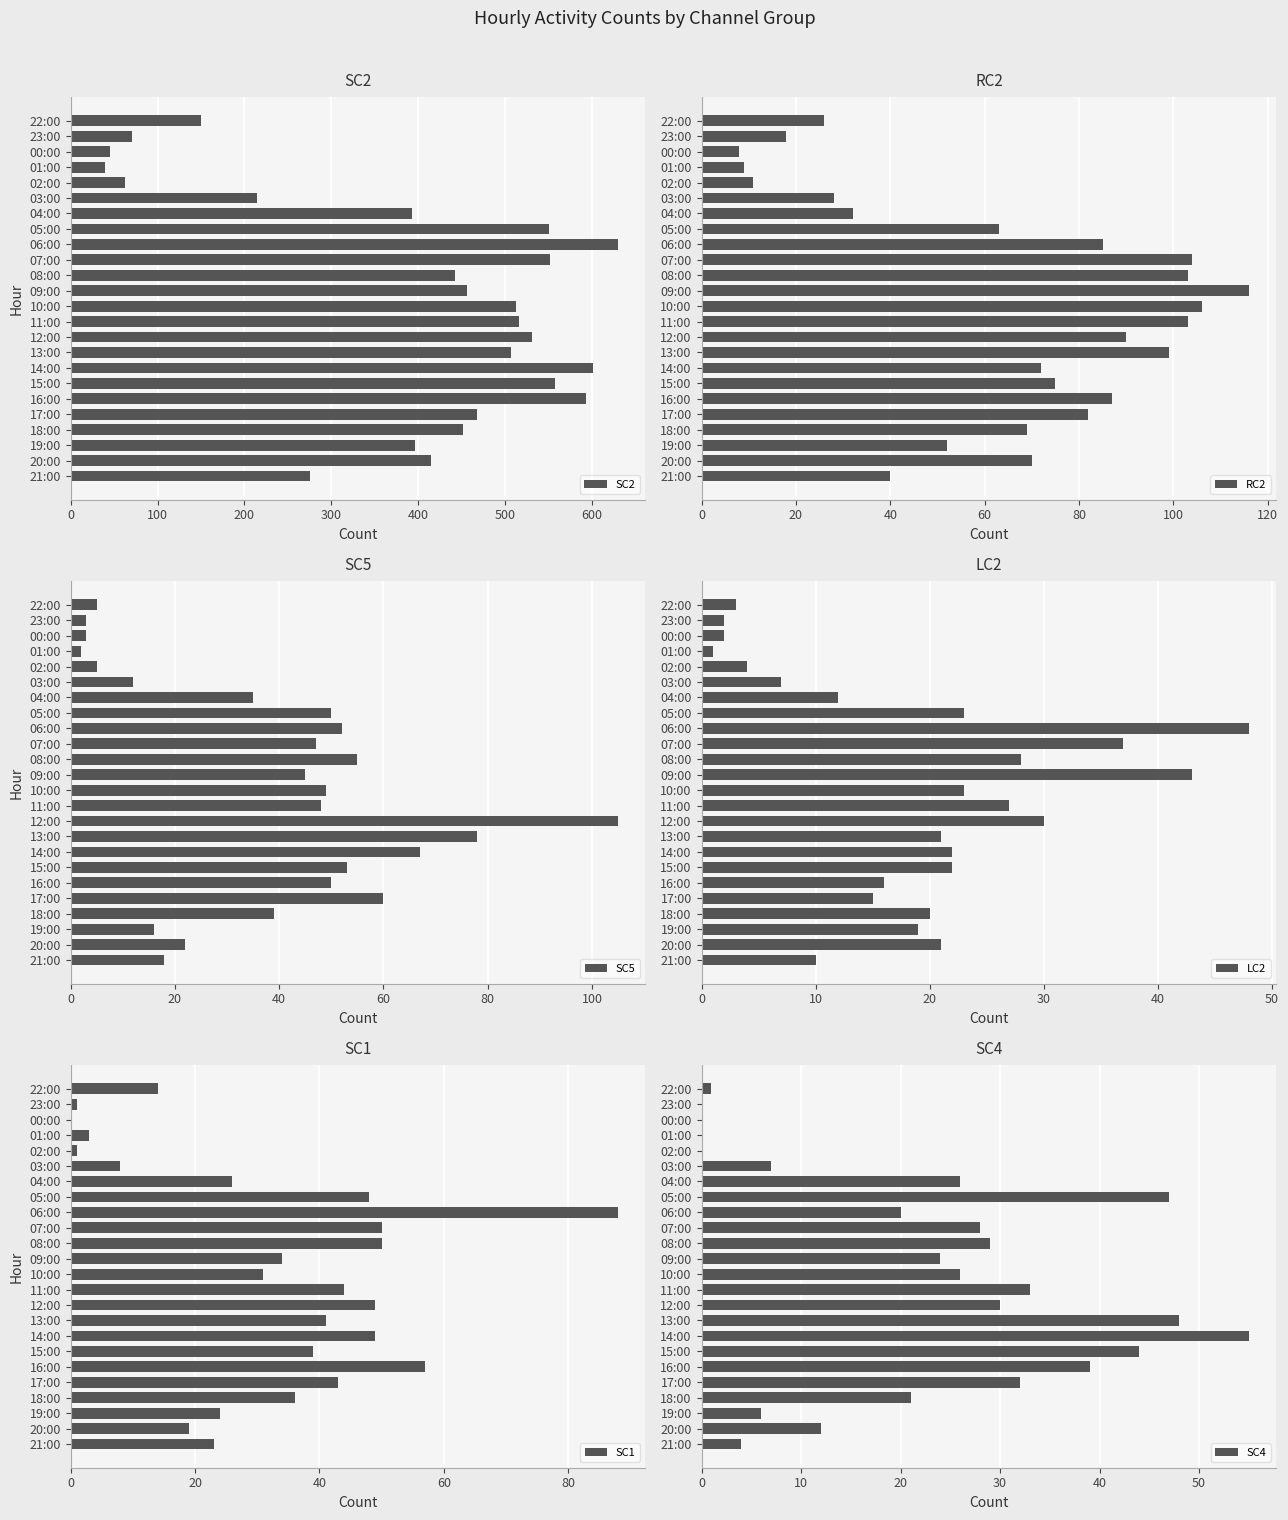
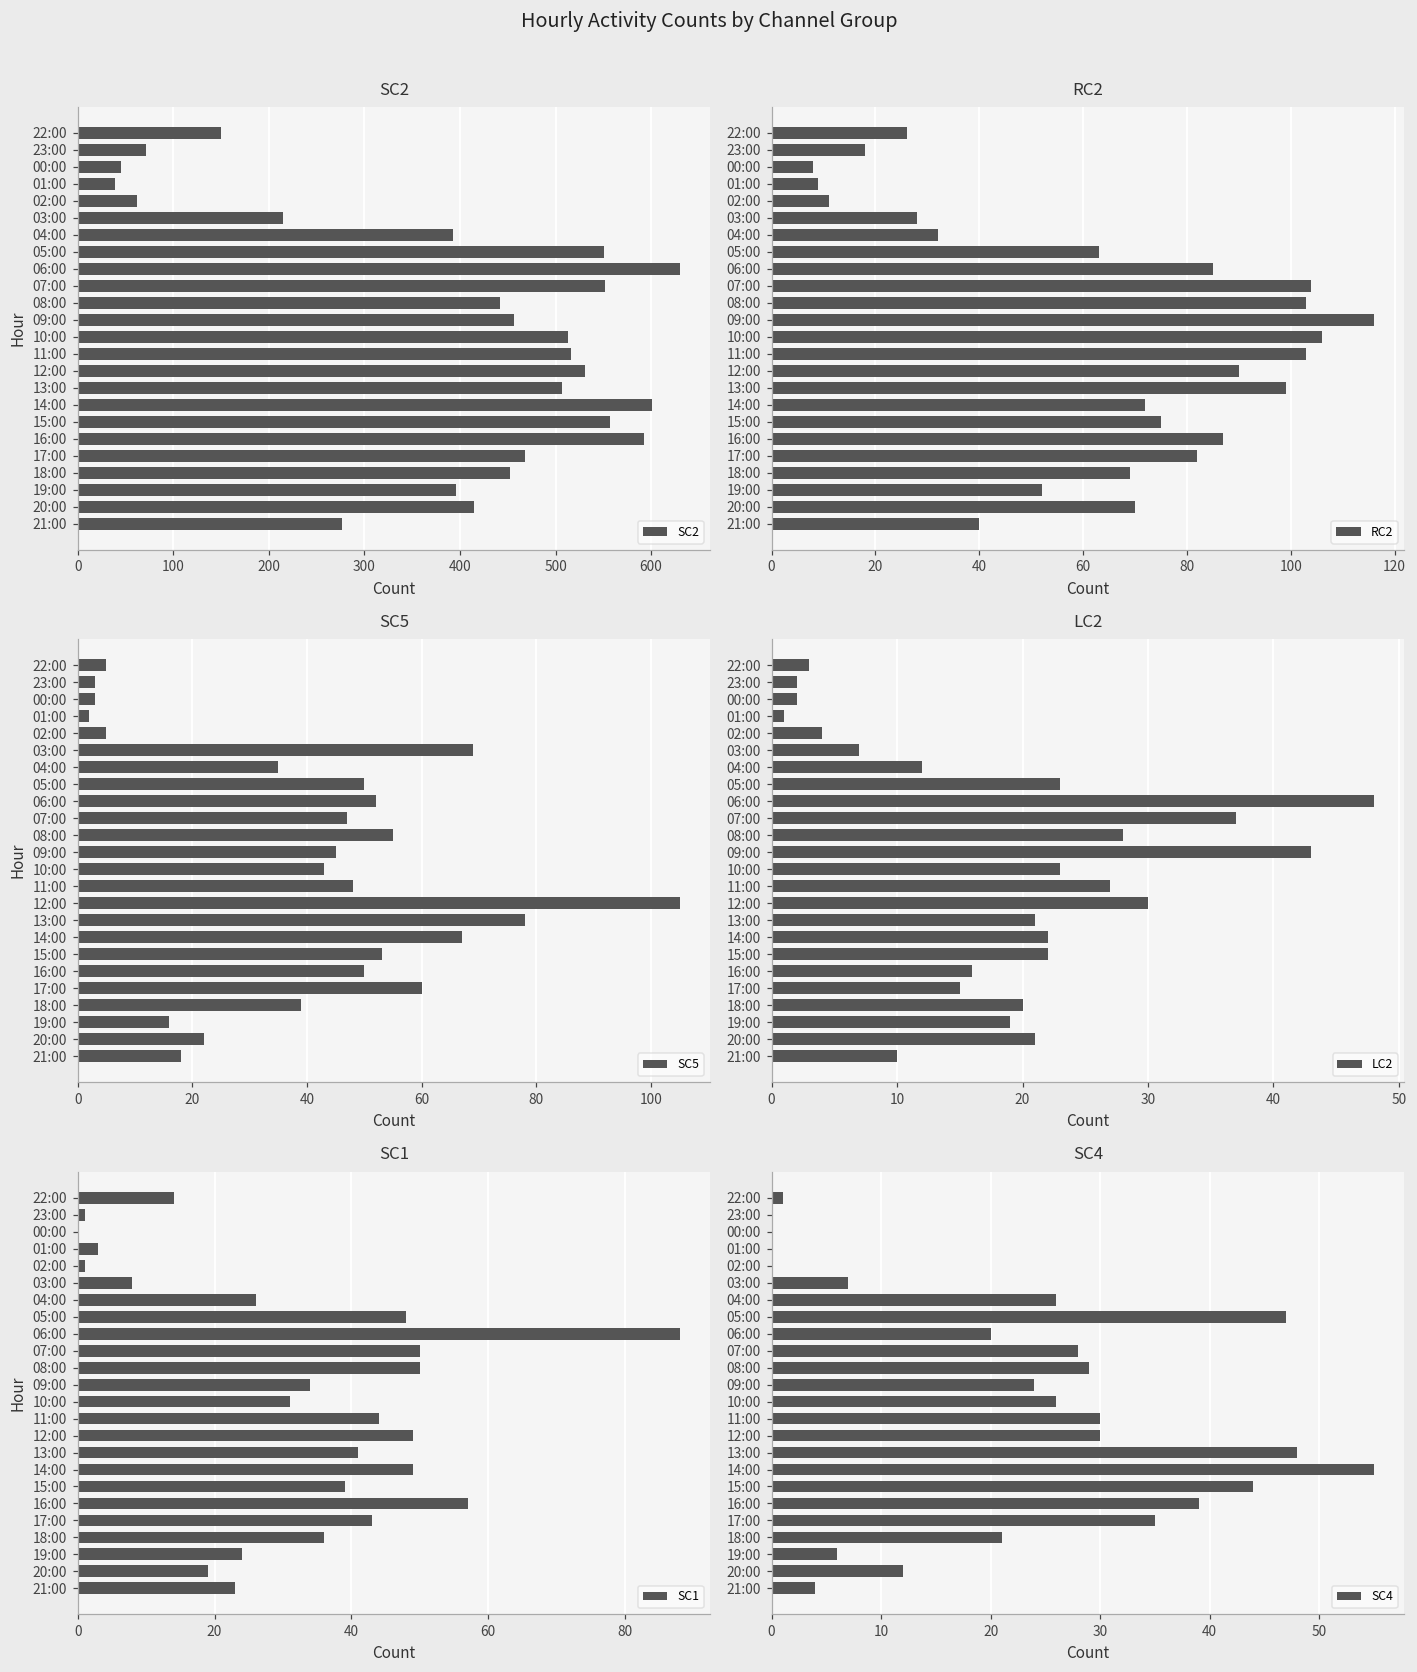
SC5, 03:00: 12 -> 69
SC5, 10:00: 49 -> 43
SC4, 11:00: 33 -> 30
SC4, 17:00: 32 -> 35
